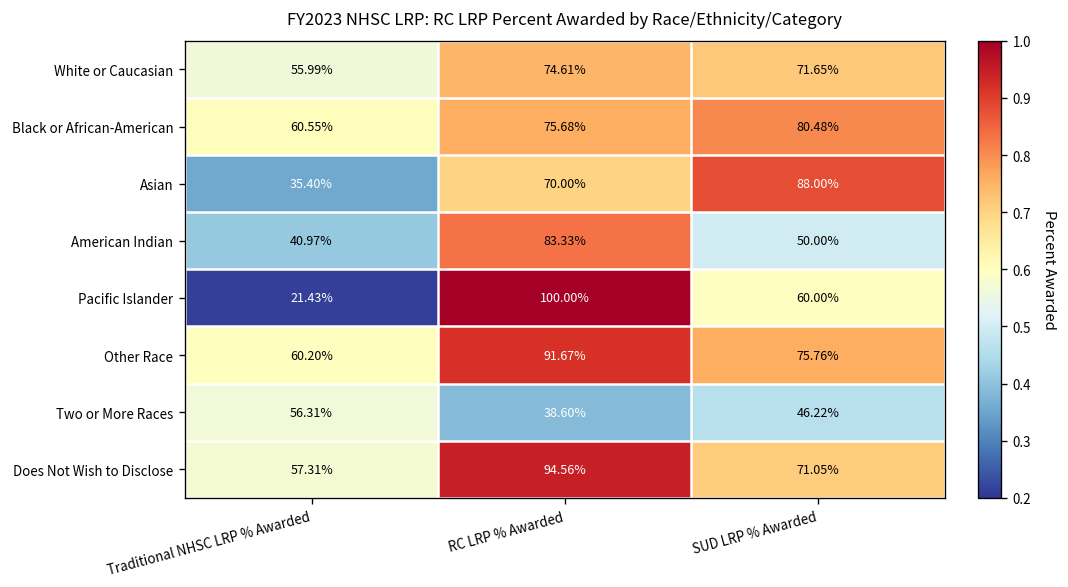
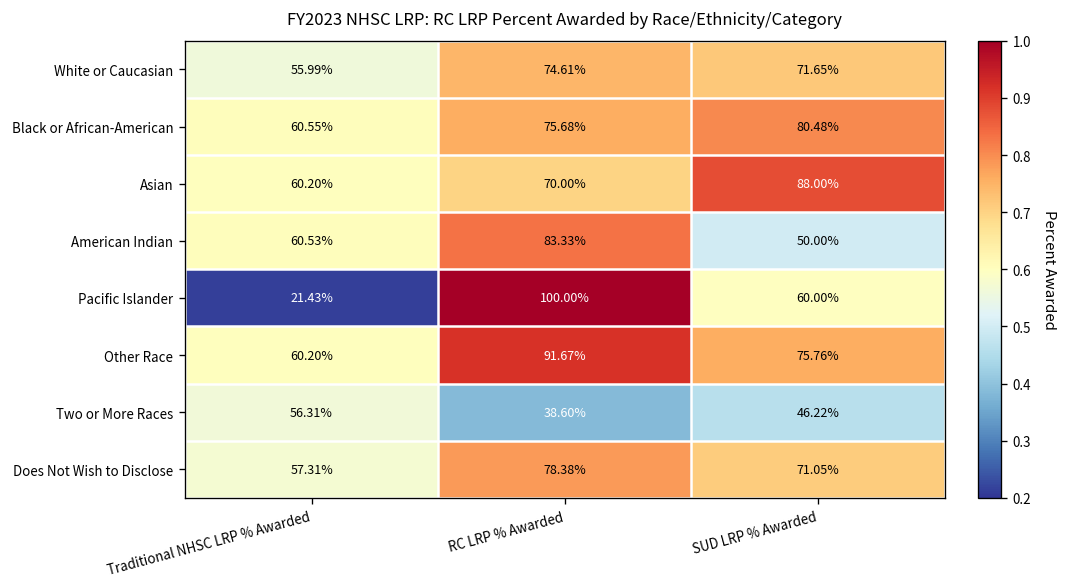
Asian, Traditional NHSC LRP % Awarded: 35.40% -> 60.20%
American Indian, Traditional NHSC LRP % Awarded: 40.97% -> 60.53%
Does Not Wish to Disclose, RC LRP % Awarded: 94.56% -> 78.38%
